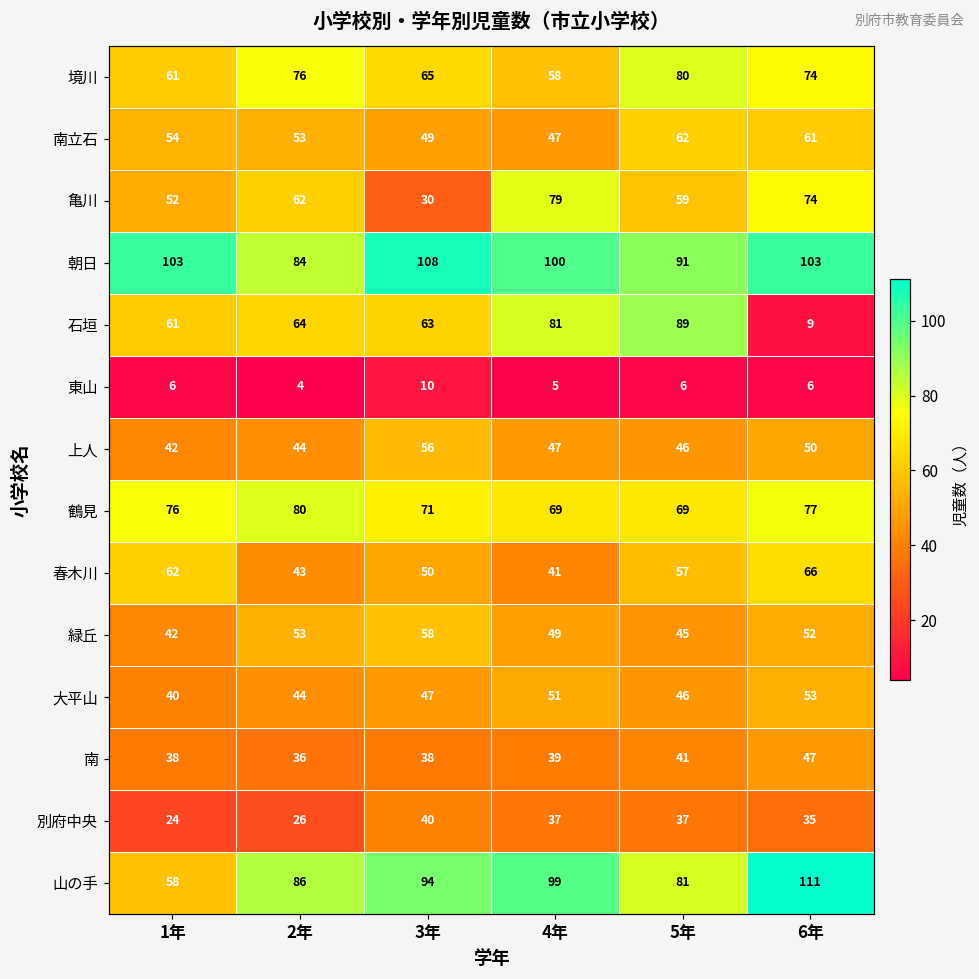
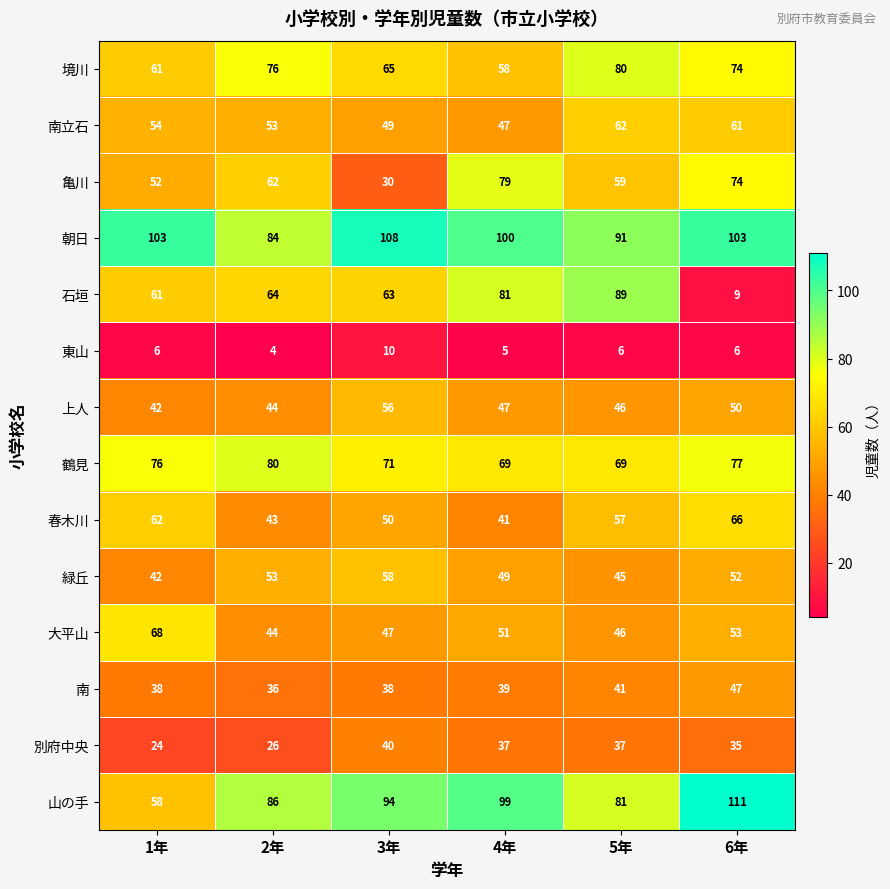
大平山, 1年: 40 -> 68
